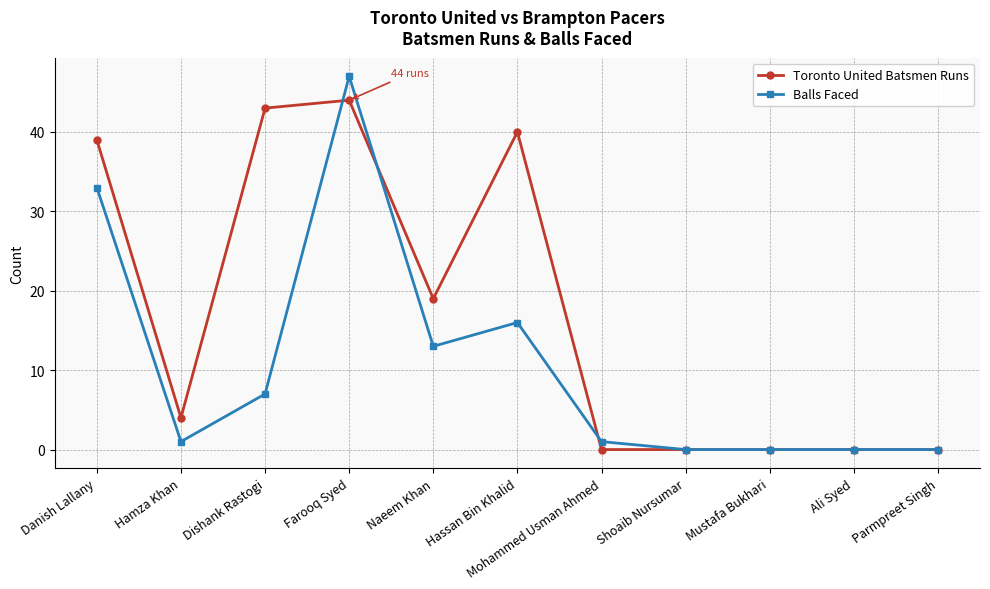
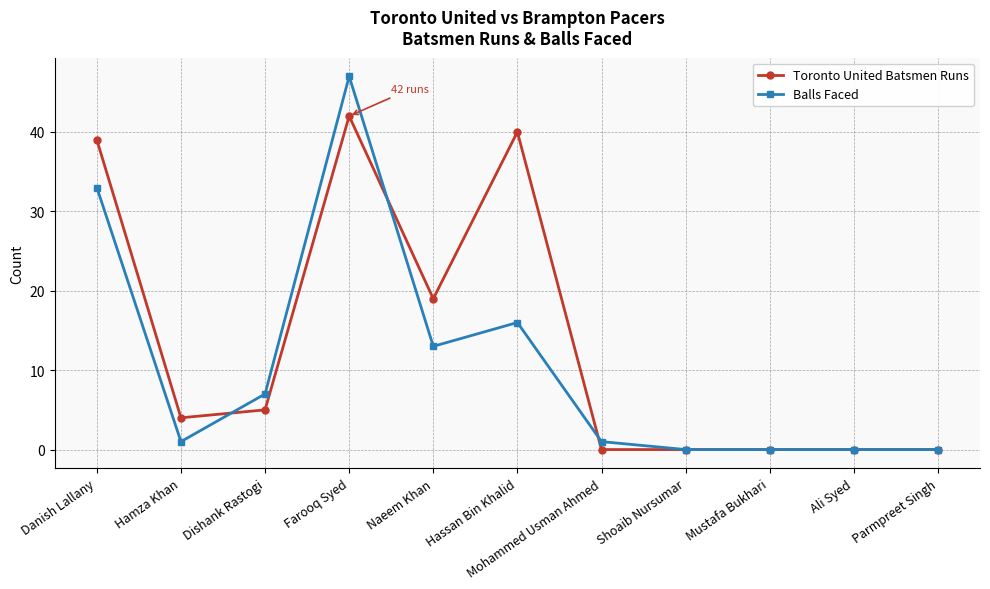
Toronto United Batsmen Runs, Dishank Rastogi: 43 -> 5
Toronto United Batsmen Runs, Farooq Syed: 44 -> 42
